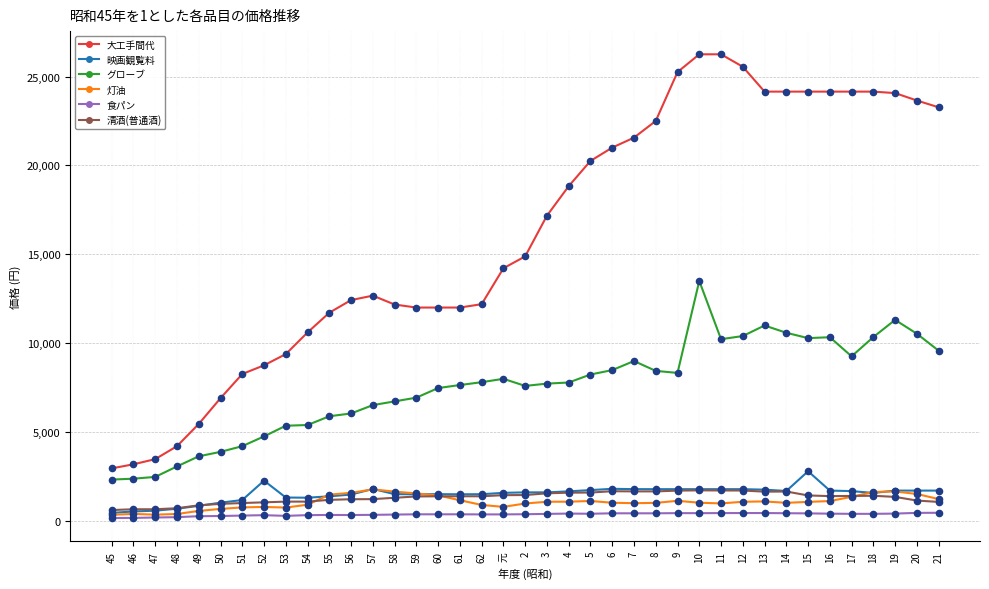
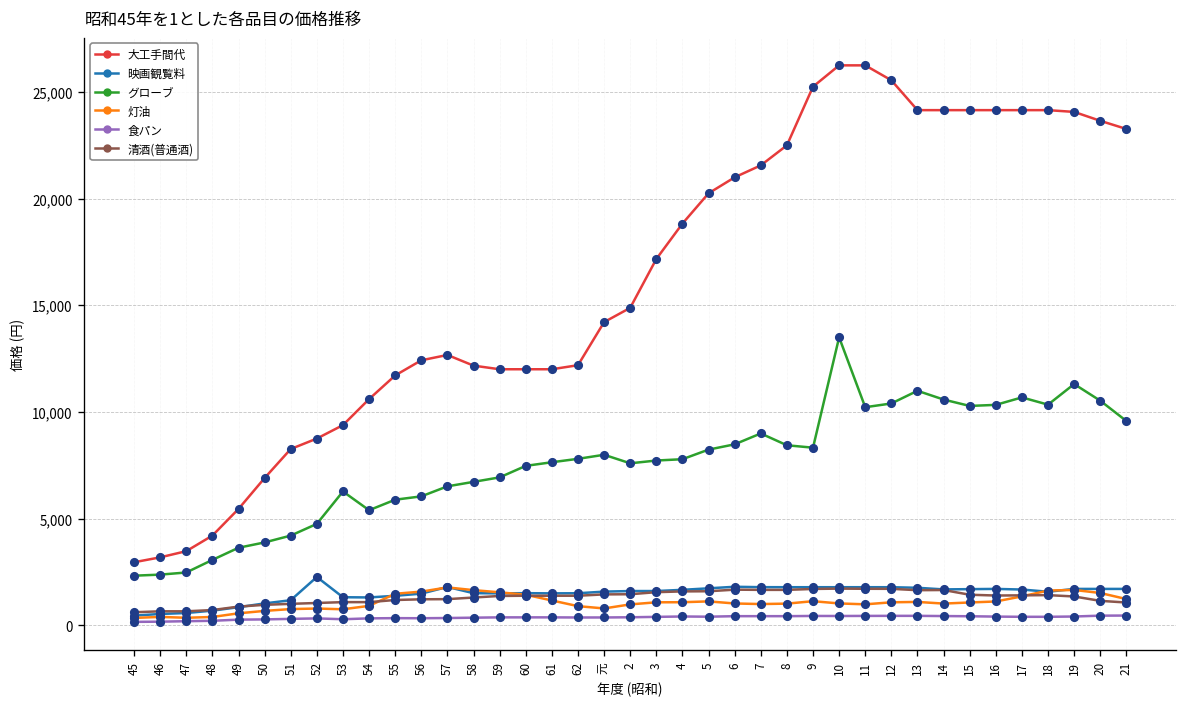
グローブ, 53: 5,400 -> 6,300
映画観覧料, 15: 2,800 -> 1,700
グローブ, 17: 9,300 -> 10,700
